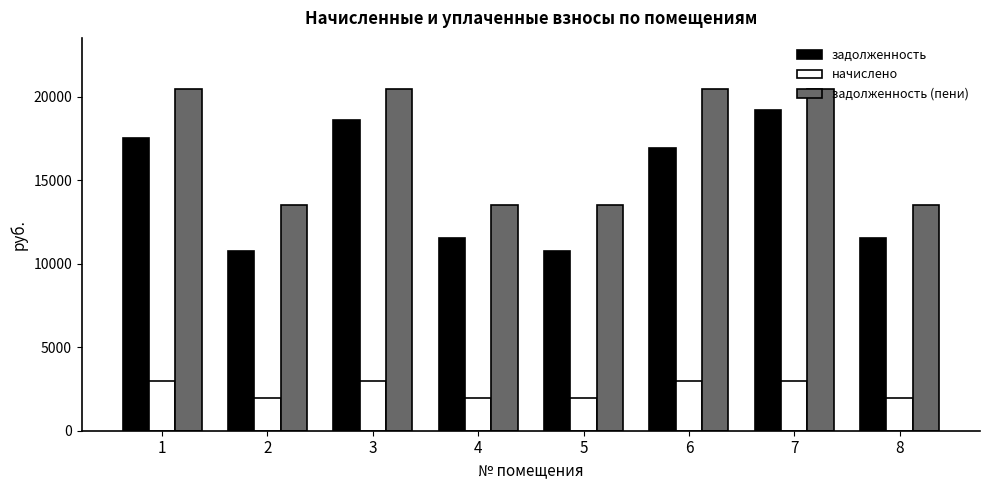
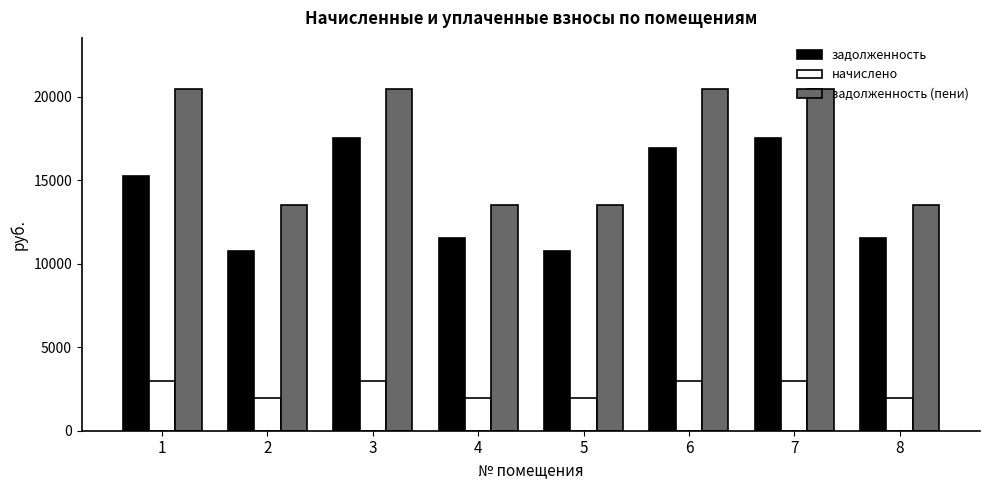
задолженность, 1: 17500 -> 15200
задолженность, 3: 18600 -> 17500
задолженность, 7: 19200 -> 17500
